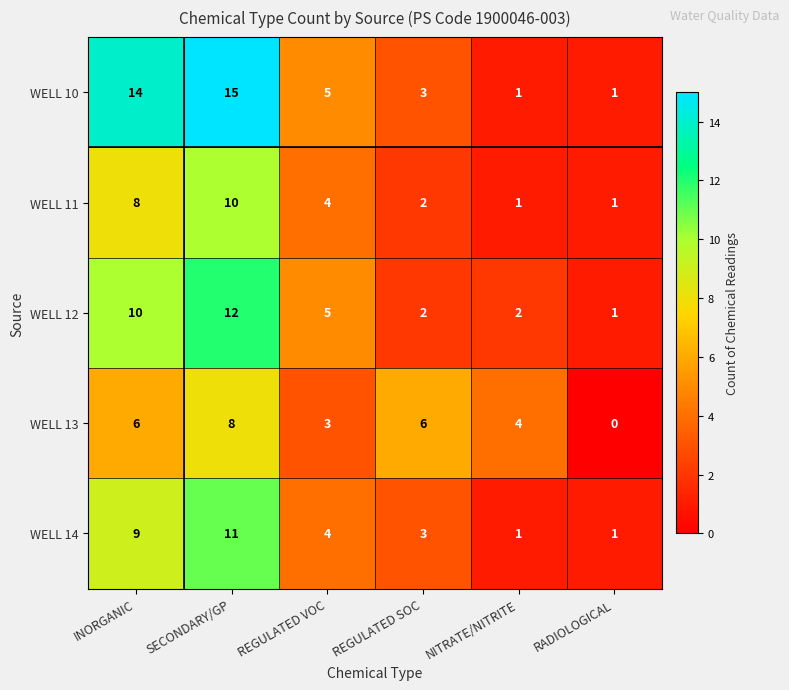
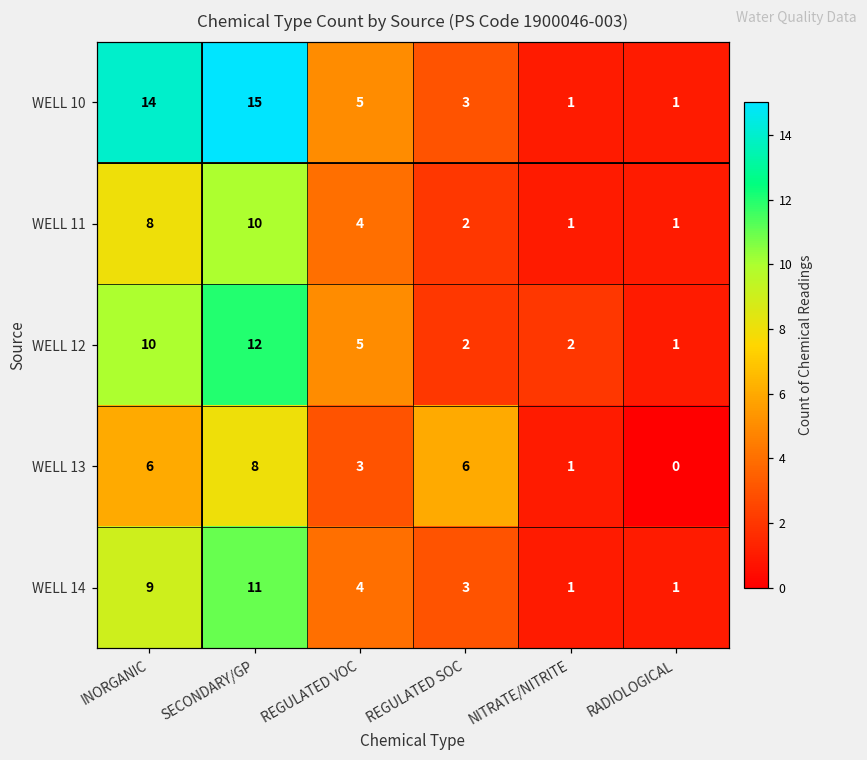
WELL 13, NITRATE/NITRITE: 4 -> 1
